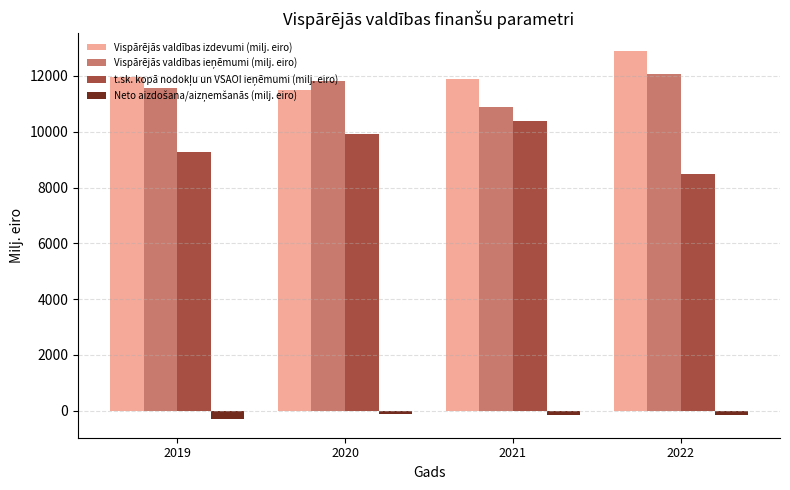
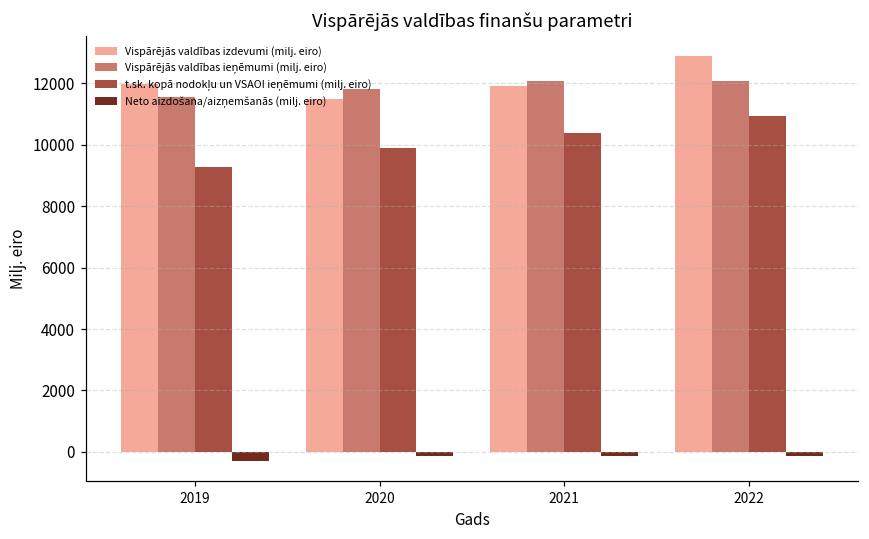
Vispārējās valdības ieņēmumi (milj. eiro), 2021: 10900 -> 12100
t.sk. kopā nodokļu un VSAOI ieņēmumi (milj. eiro), 2022: 8500 -> 10900
